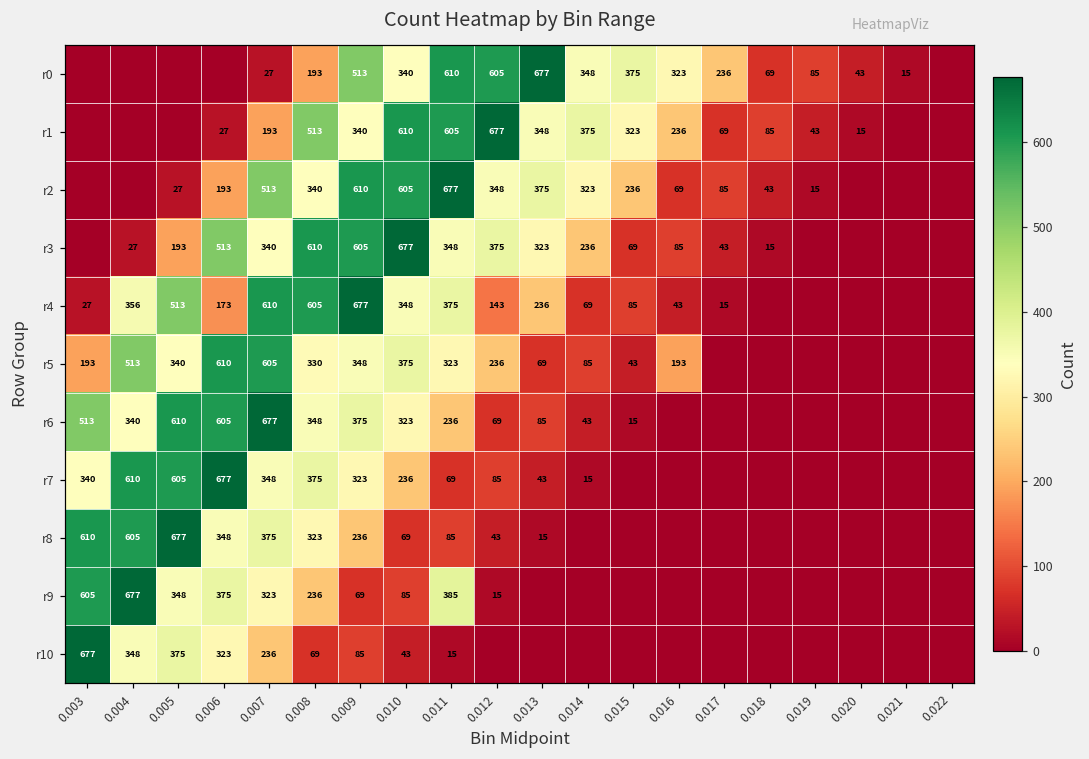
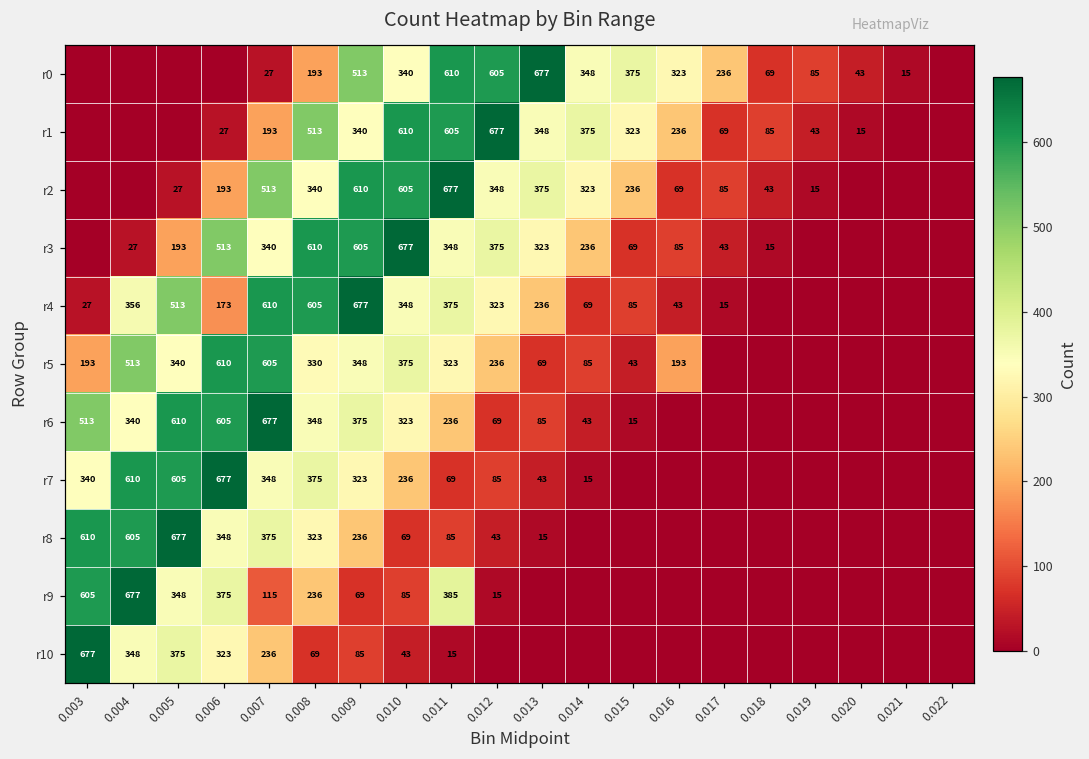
r4, 0.012: 143 -> 323
r9, 0.007: 323 -> 115
